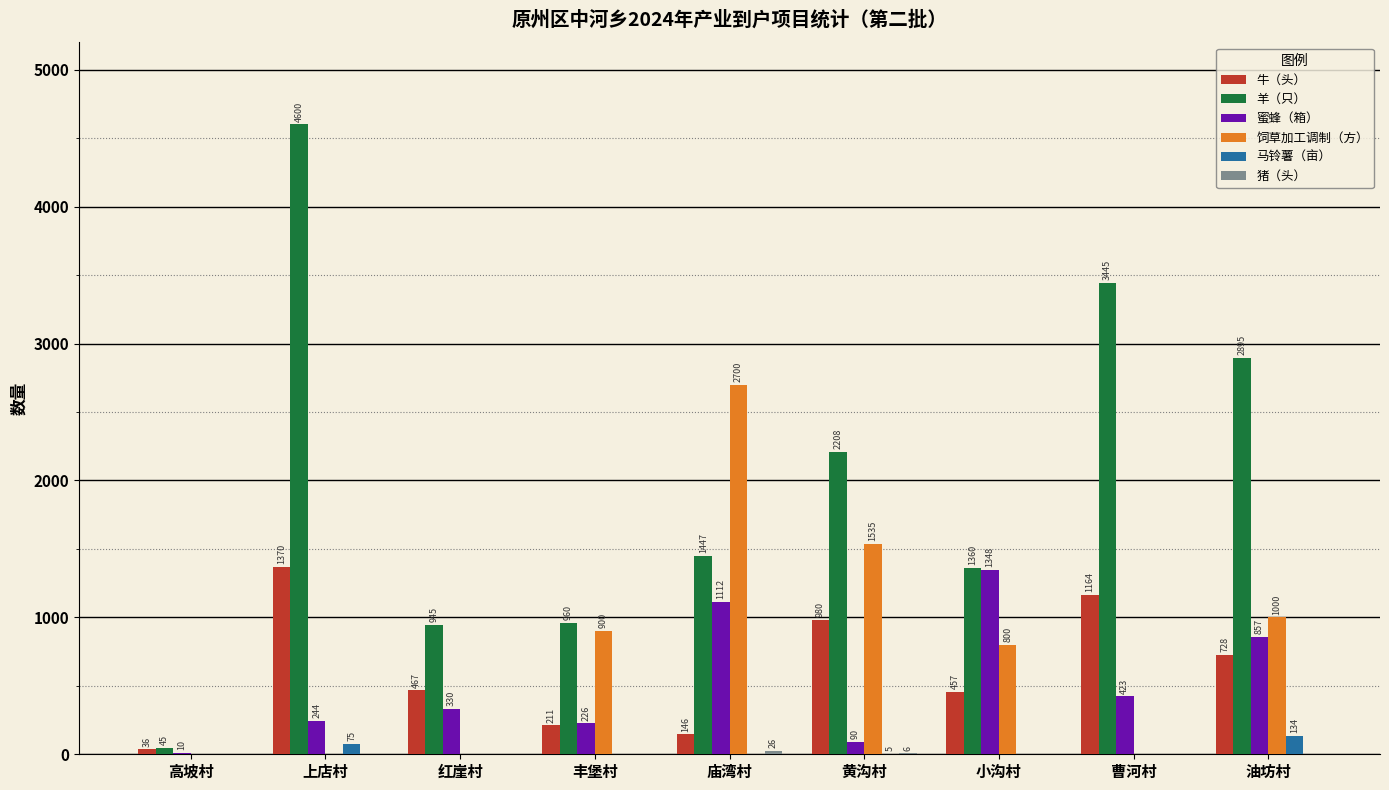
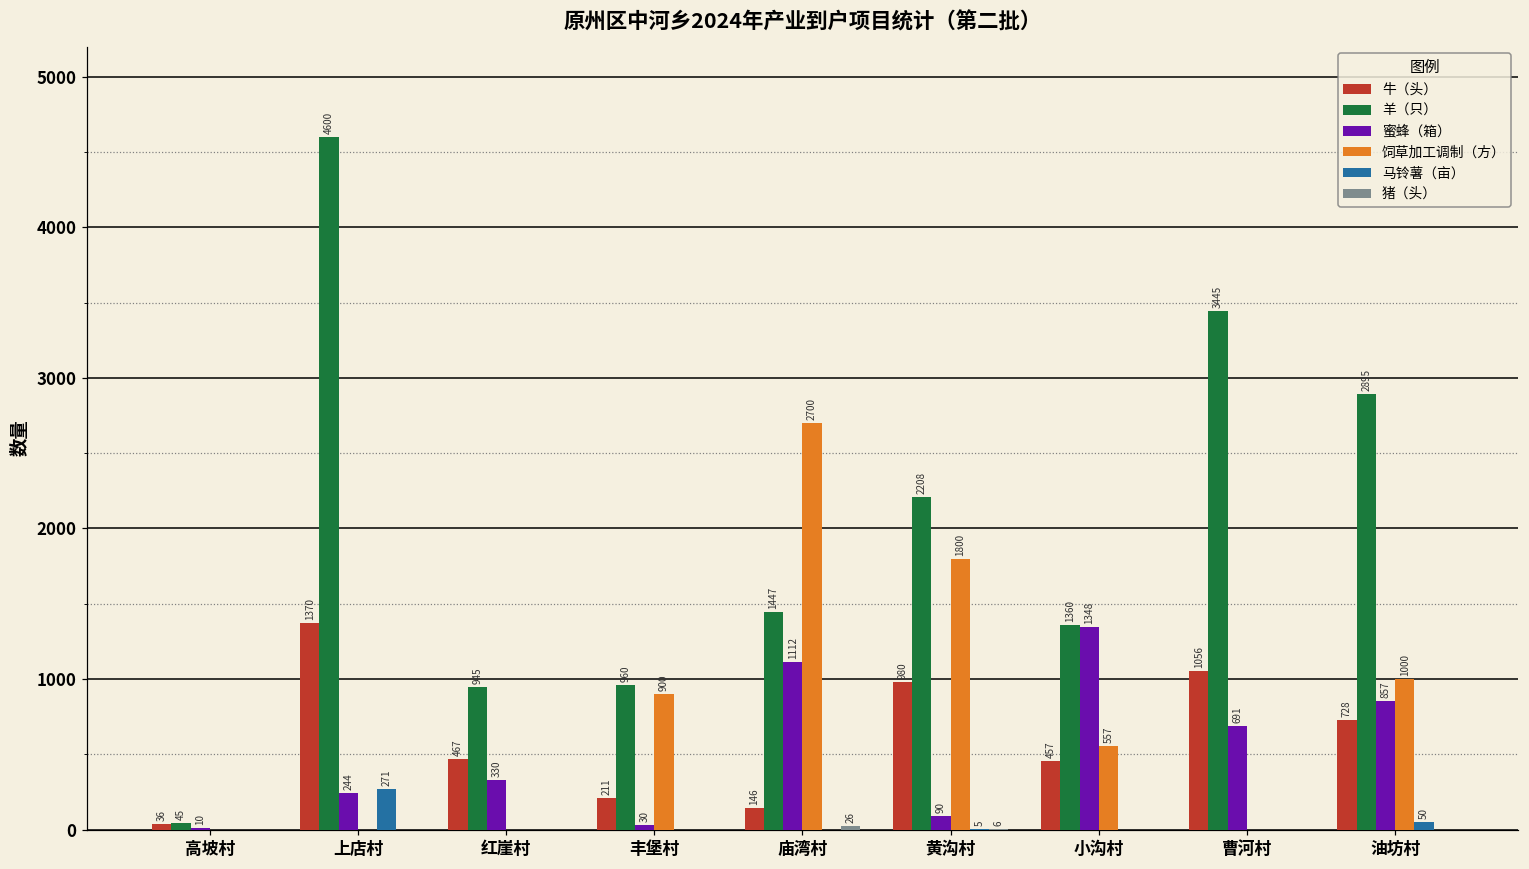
马铃薯（亩）, 上店村: 75 -> 271
蜜蜂（箱）, 丰堡村: 226 -> 30
饲草加工调制（方）, 黄沟村: 1535 -> 1800
饲草加工调制（方）, 小沟村: 800 -> 557
牛（头）, 曹河村: 1164 -> 1056
蜜蜂（箱）, 曹河村: 423 -> 691
马铃薯（亩）, 油坊村: 134 -> 50
